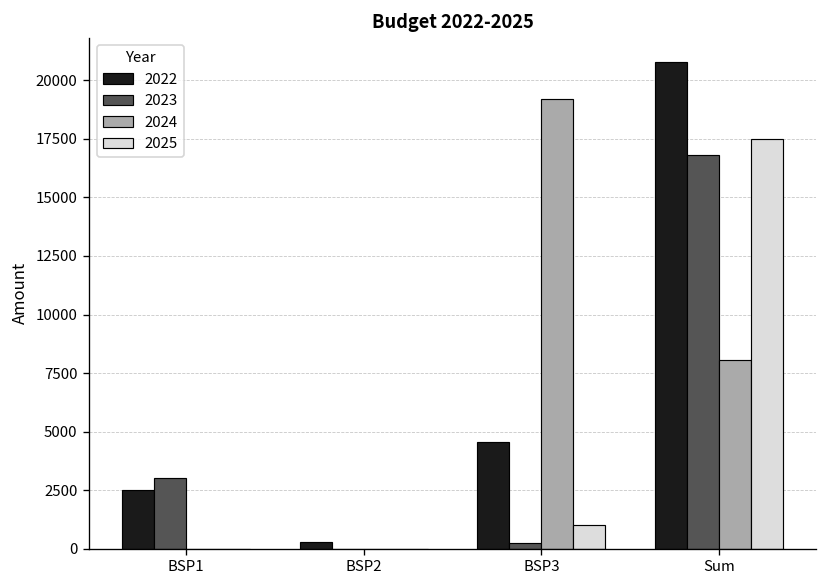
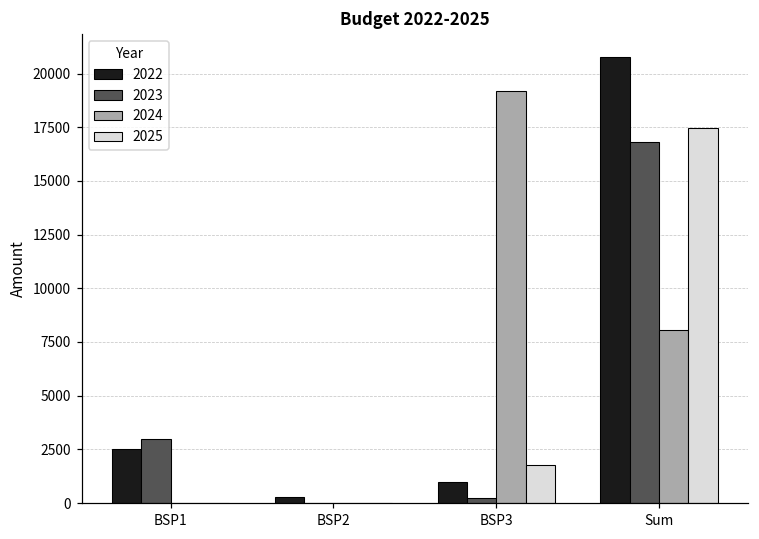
2022, BSP3: 4500 -> 1000
2025, BSP3: 1000 -> 1800
